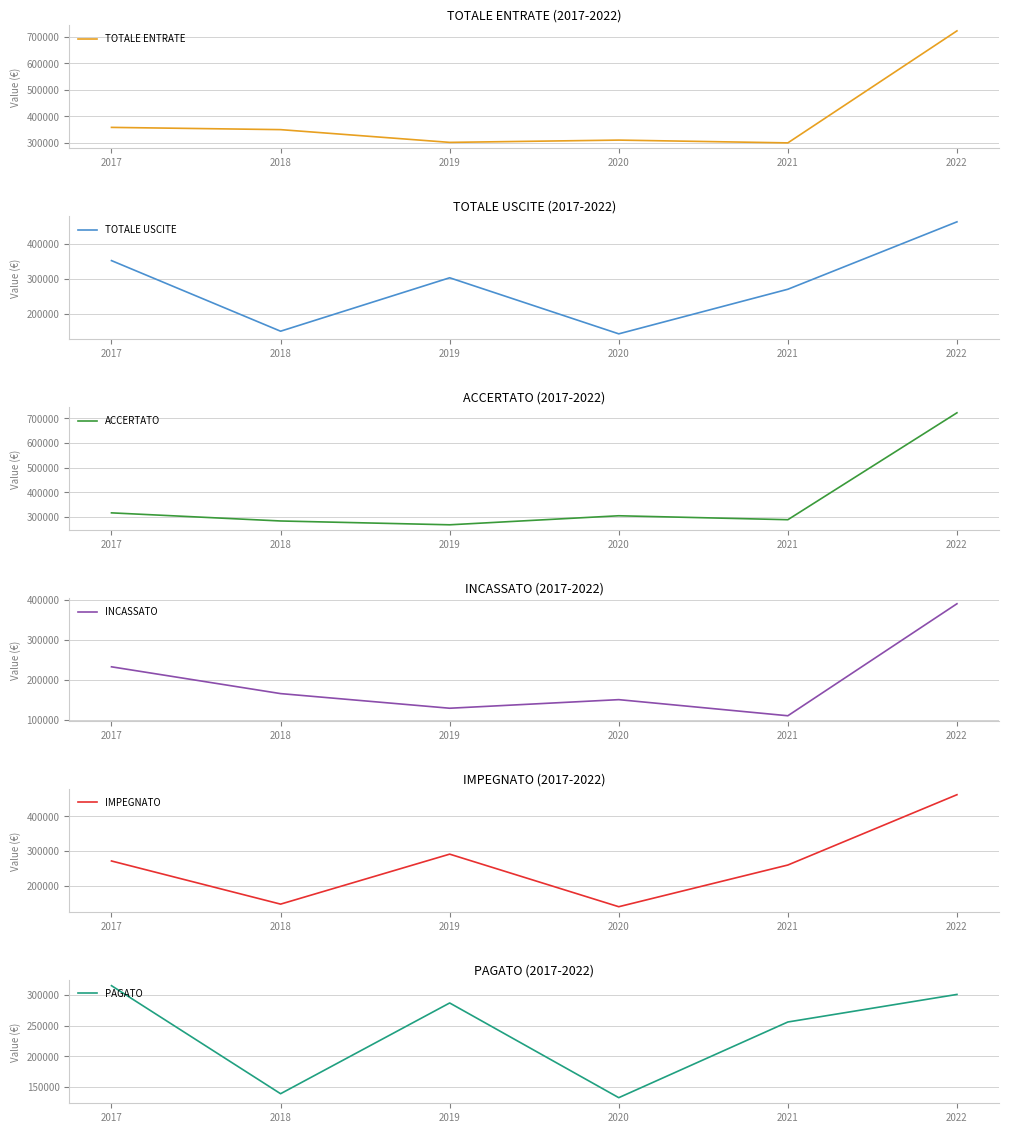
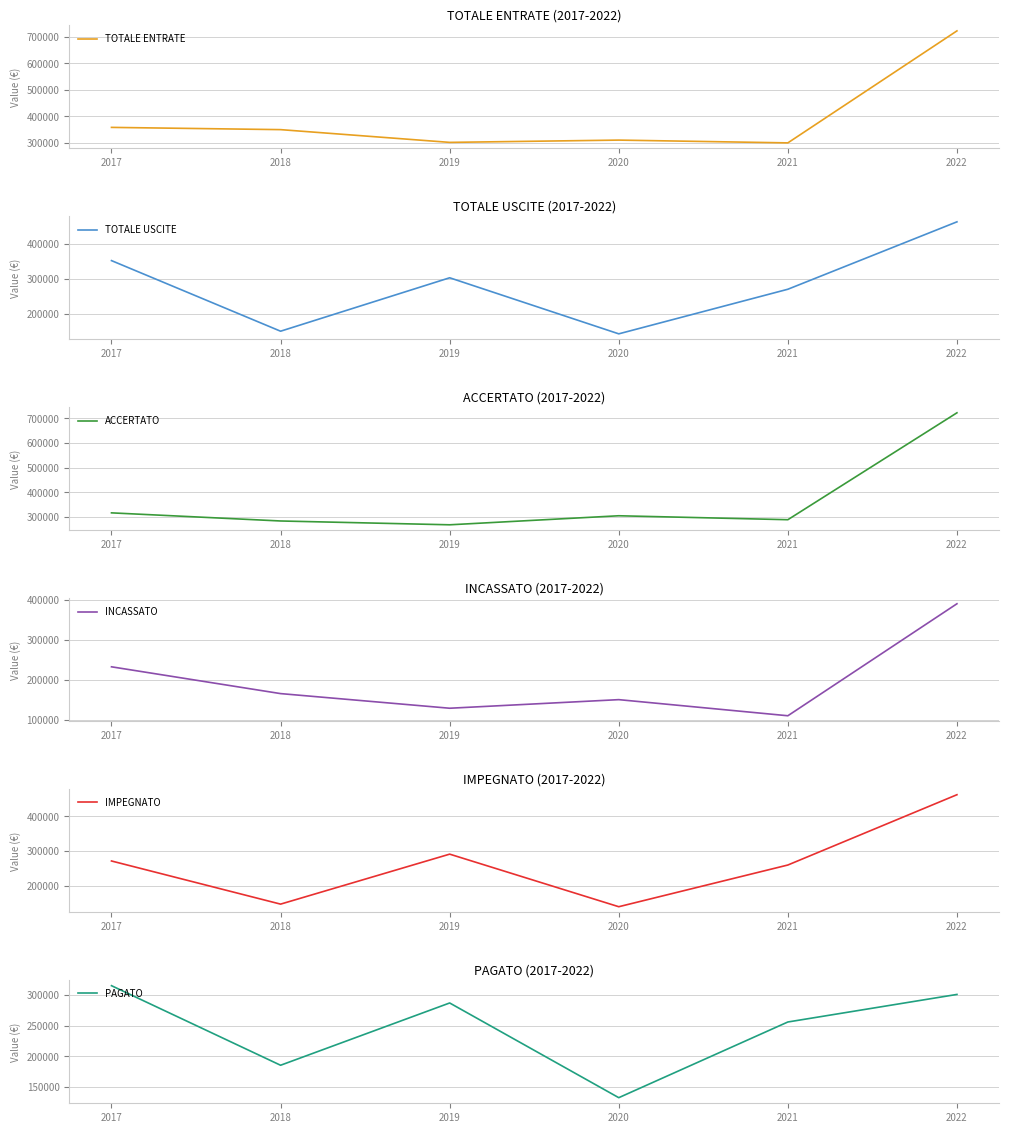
PAGATO (2017-2022), 2018: 140000 -> 190000
